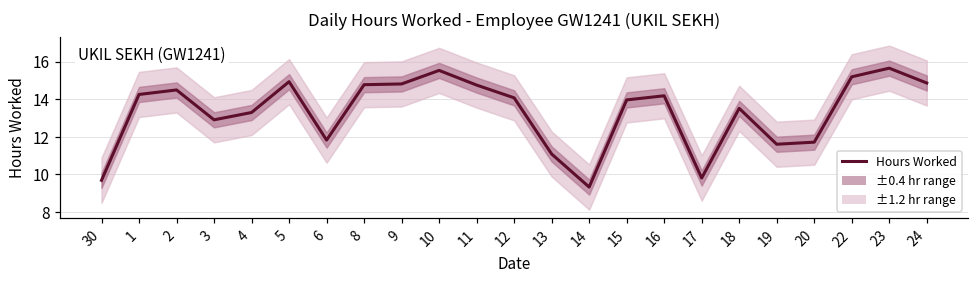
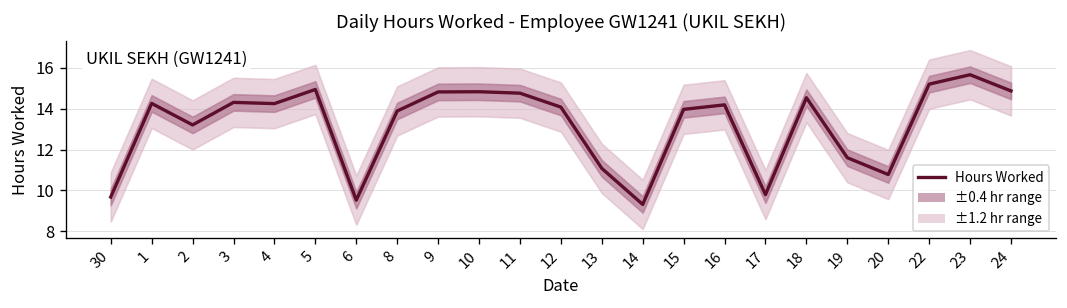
Hours Worked, 2: 14.5 -> 13.2
Hours Worked, 3: 12.9 -> 14.3
Hours Worked, 4: 13.3 -> 14.2
Hours Worked, 6: 11.8 -> 9.5
Hours Worked, 8: 14.8 -> 13.9
Hours Worked, 10: 15.5 -> 14.8
Hours Worked, 18: 13.5 -> 14.5
Hours Worked, 20: 11.7 -> 10.8
